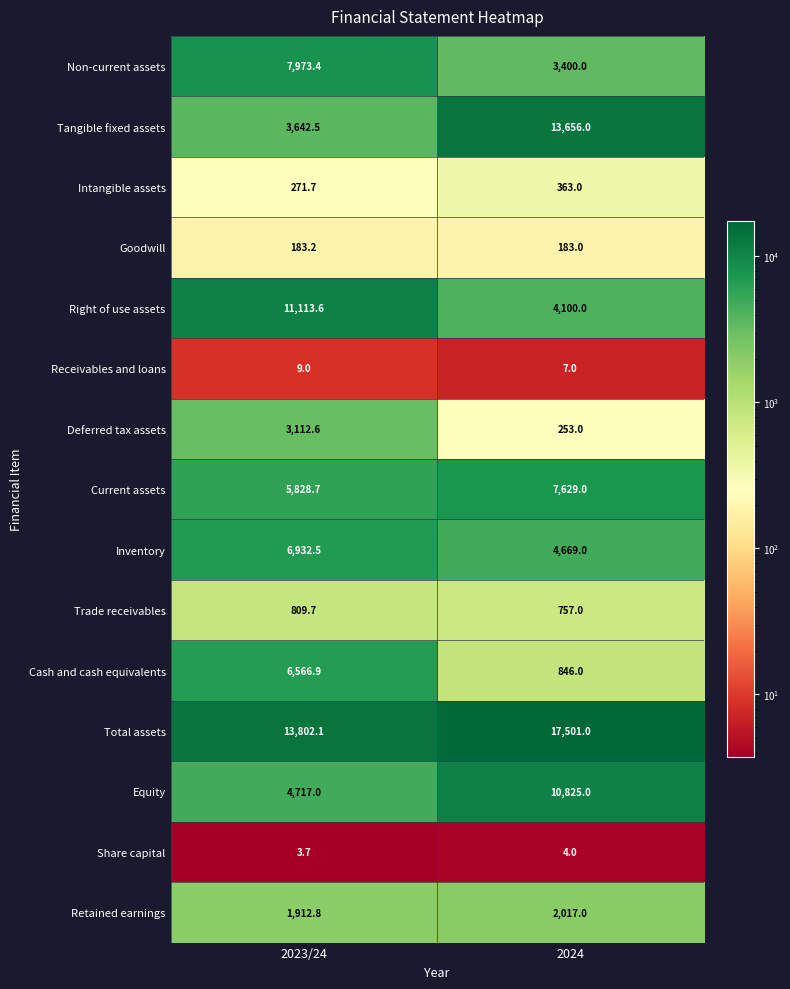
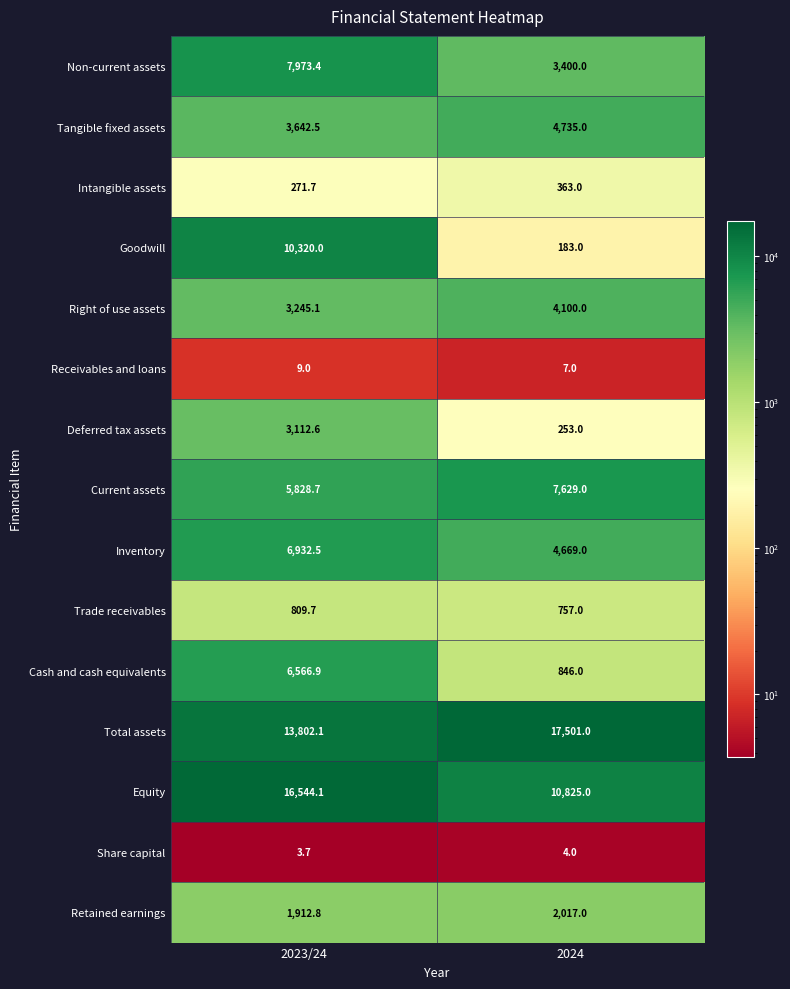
Tangible fixed assets, 2024: 13,656.0 -> 4,735.0
Goodwill, 2023/24: 183.2 -> 10,320.0
Right of use assets, 2023/24: 11,113.6 -> 3,245.1
Equity, 2023/24: 4,717.0 -> 16,544.1
